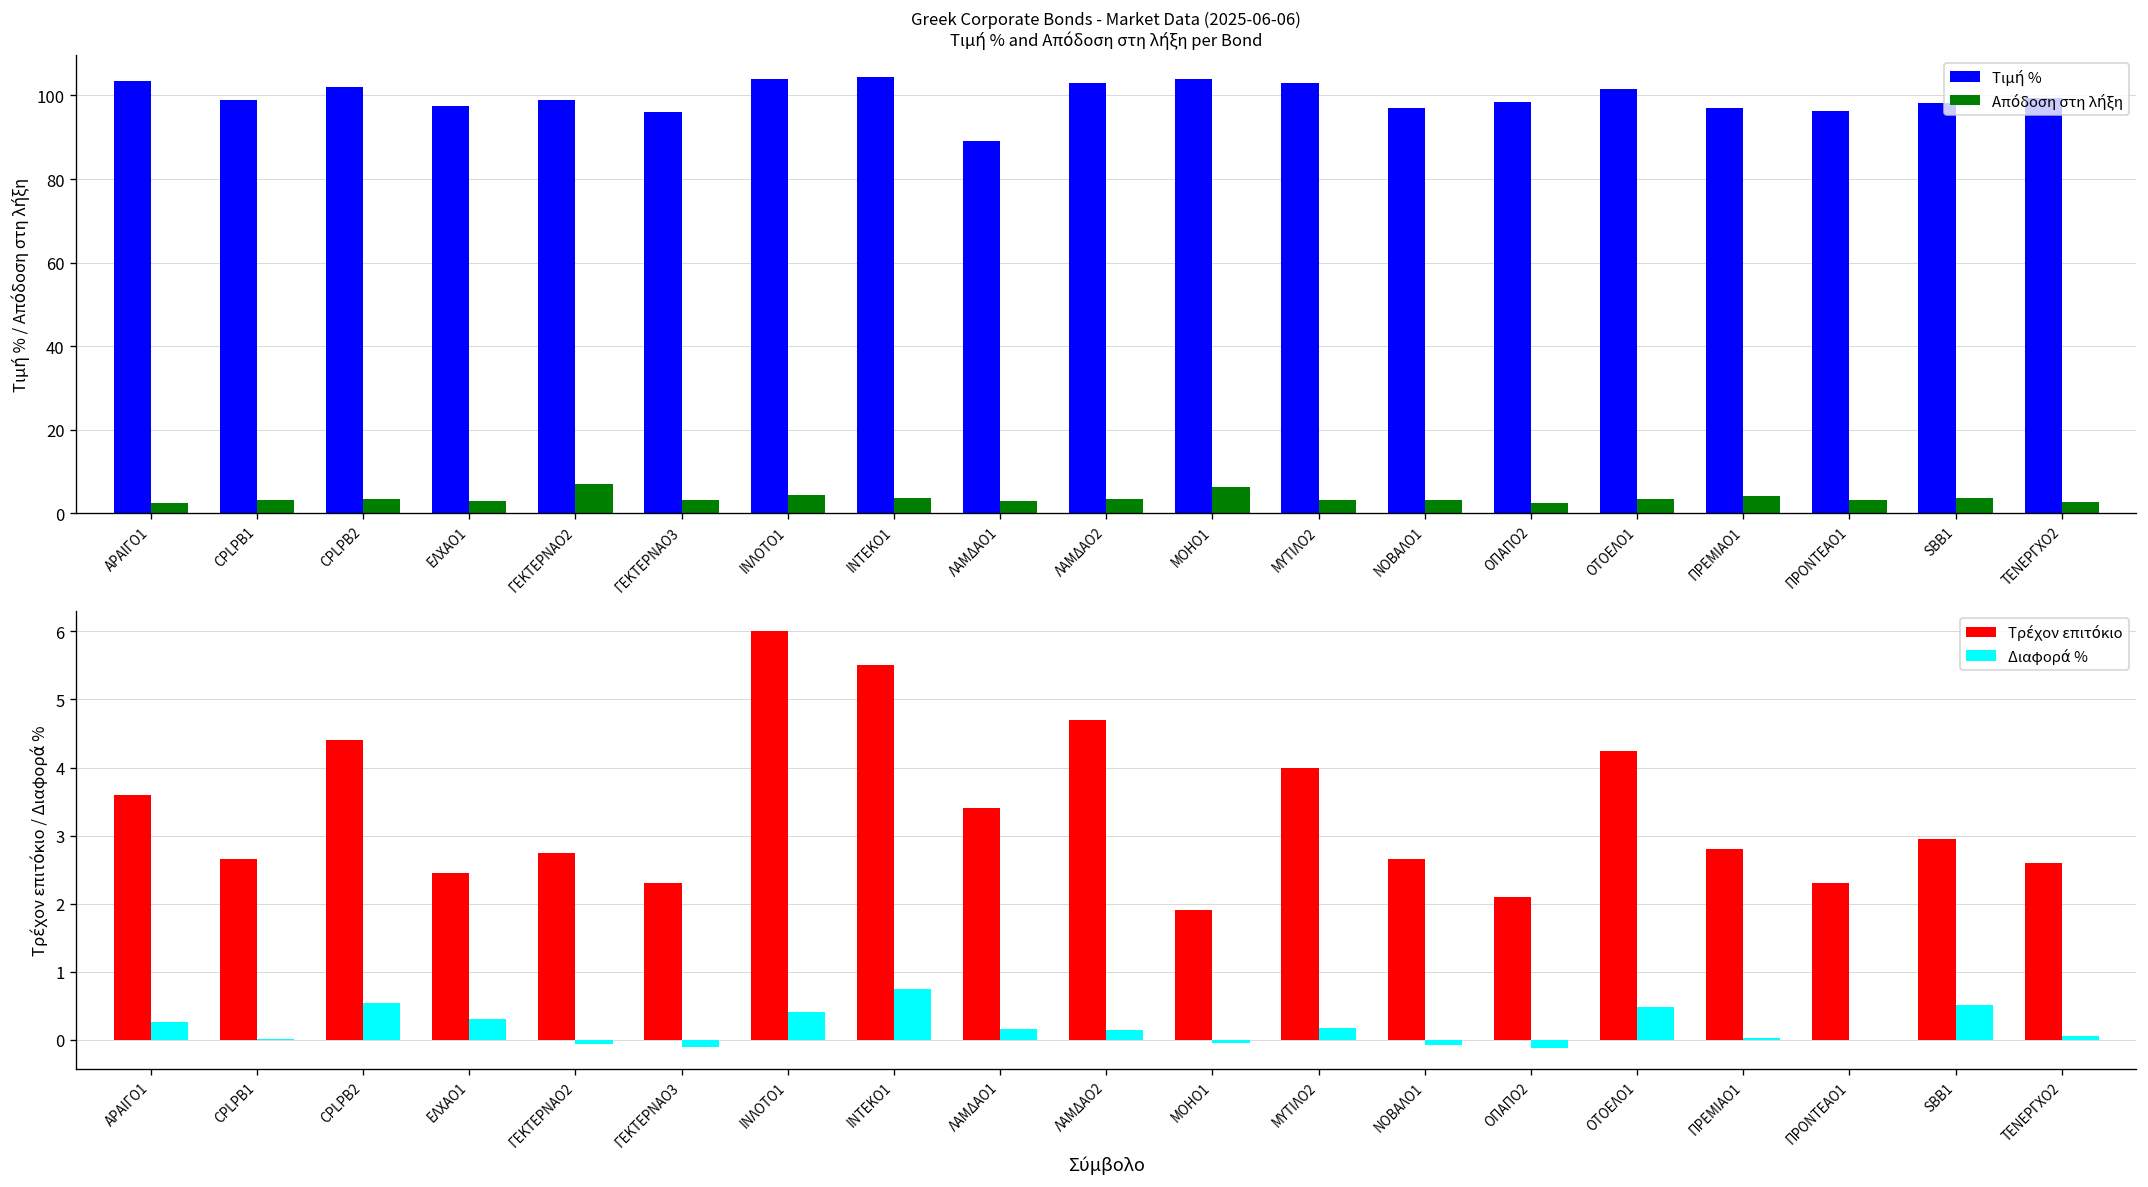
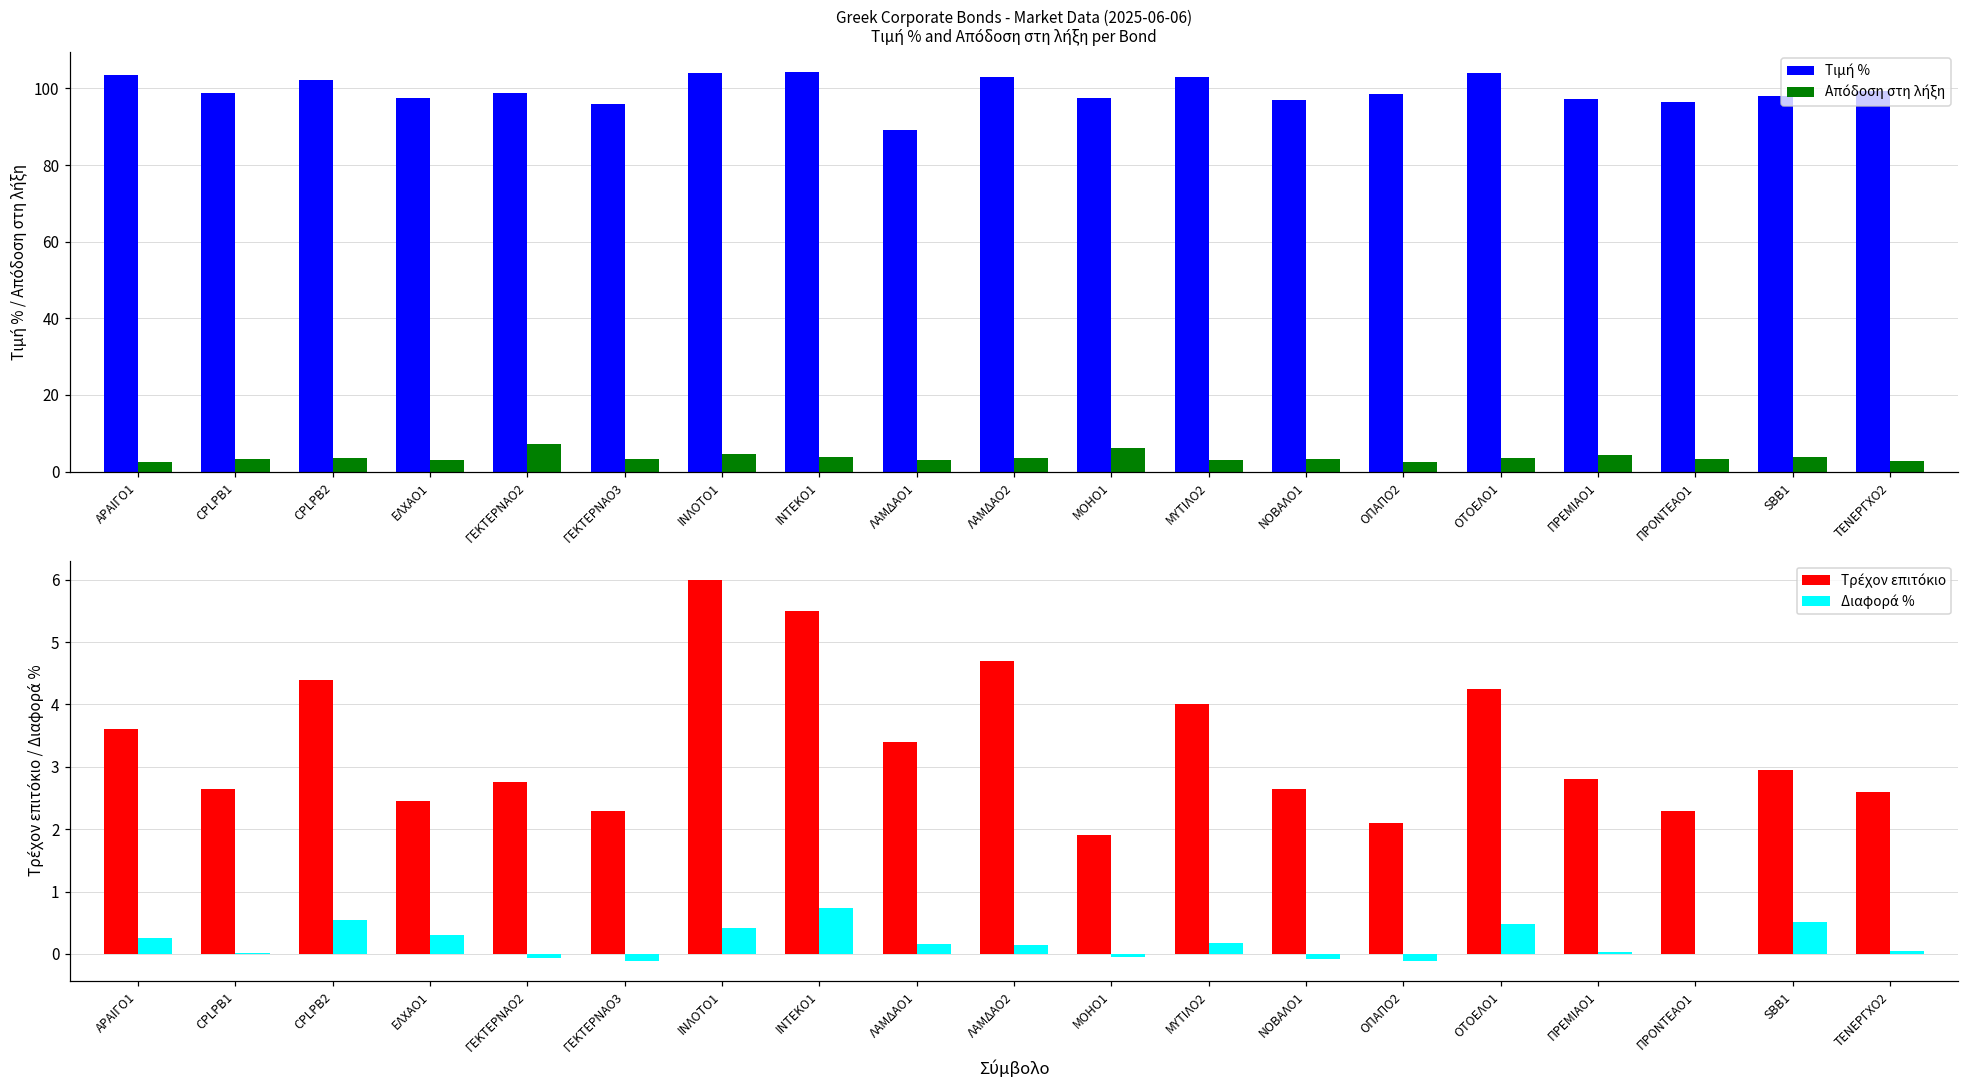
Greek Corporate Bonds - Market Data (2025-06-06) Τιμή % and Απόδοση στη λήξη per Bond, Τιμή %, ΜΟΗΟ1: 104 -> 97
Greek Corporate Bonds - Market Data (2025-06-06) Τιμή % and Απόδοση στη λήξη per Bond, Τιμή %, ΟΤΟΕΛΟ1: 102 -> 104
